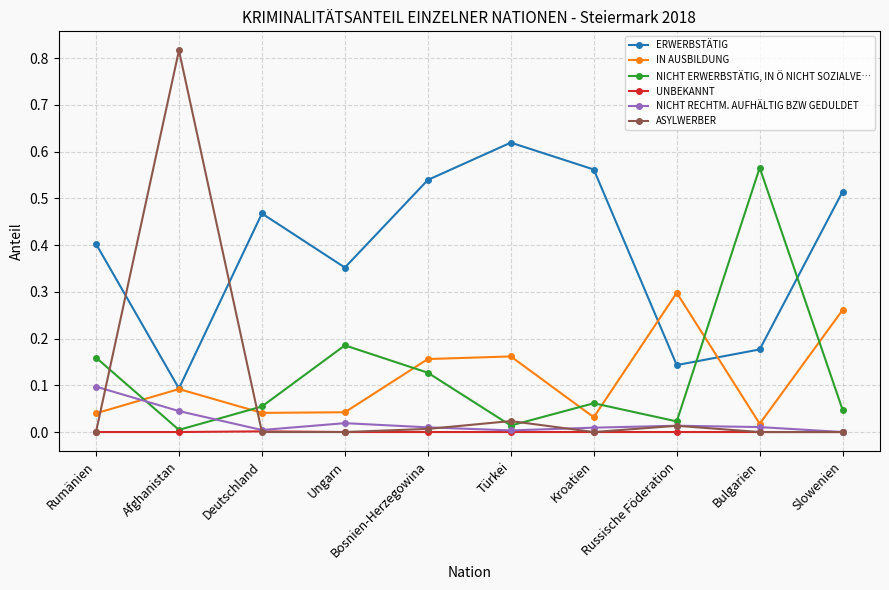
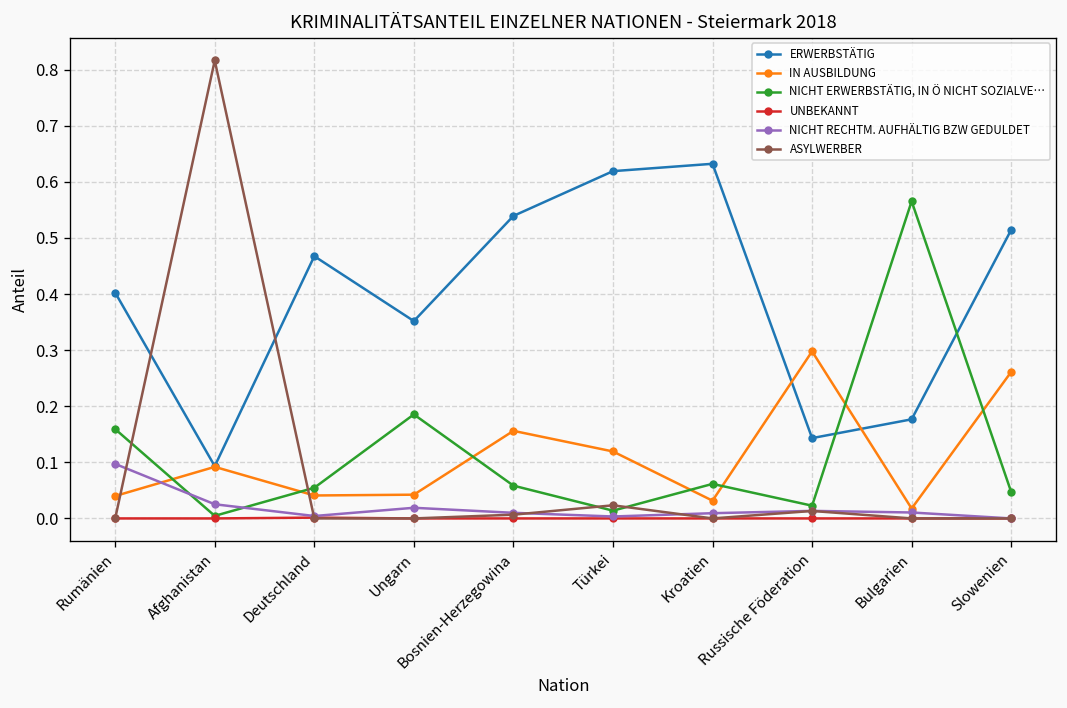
NICHT RECHTM. AUFHÄLTIG BZW GEDULDET, Afghanistan: 0.04 -> 0.03
NICHT ERWERBSTÄTIG, IN Ö NICHT SOZIALVE…, Bosnien-Herzegowina: 0.13 -> 0.06
IN AUSBILDUNG, Türkei: 0.16 -> 0.12
ERWERBSTÄTIG, Kroatien: 0.56 -> 0.63
